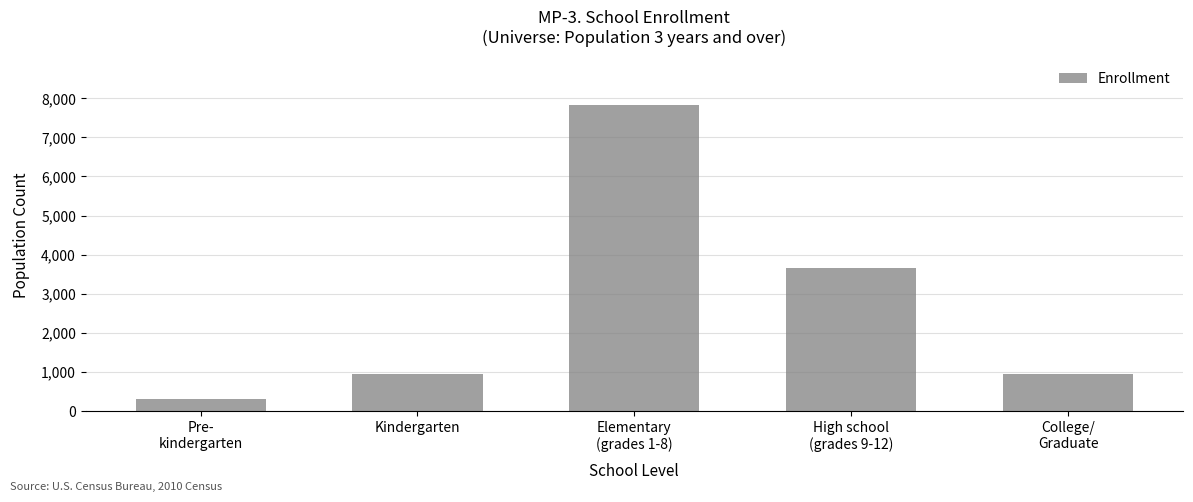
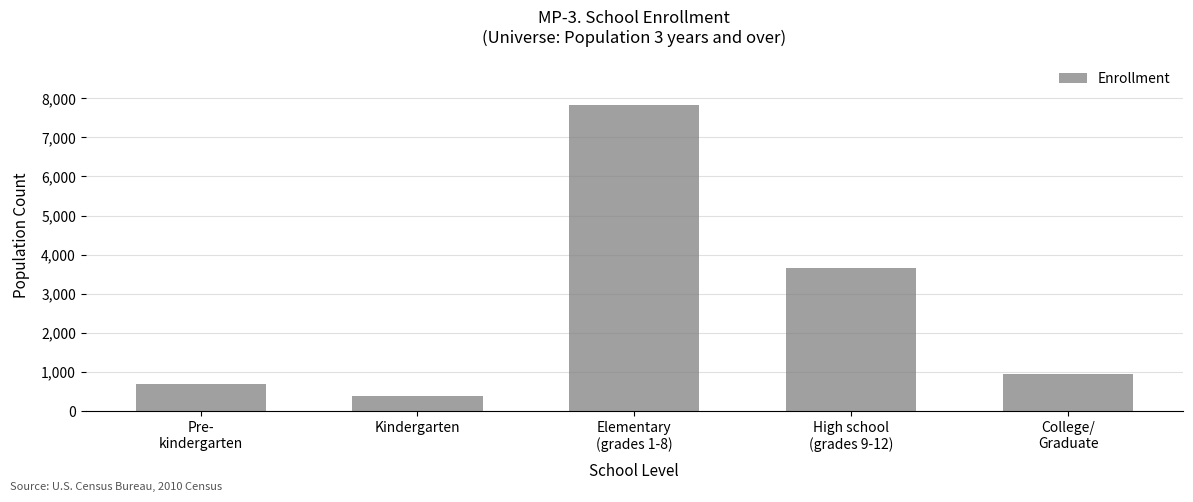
Pre- kindergarten: 300 -> 700
Kindergarten: 900 -> 400
